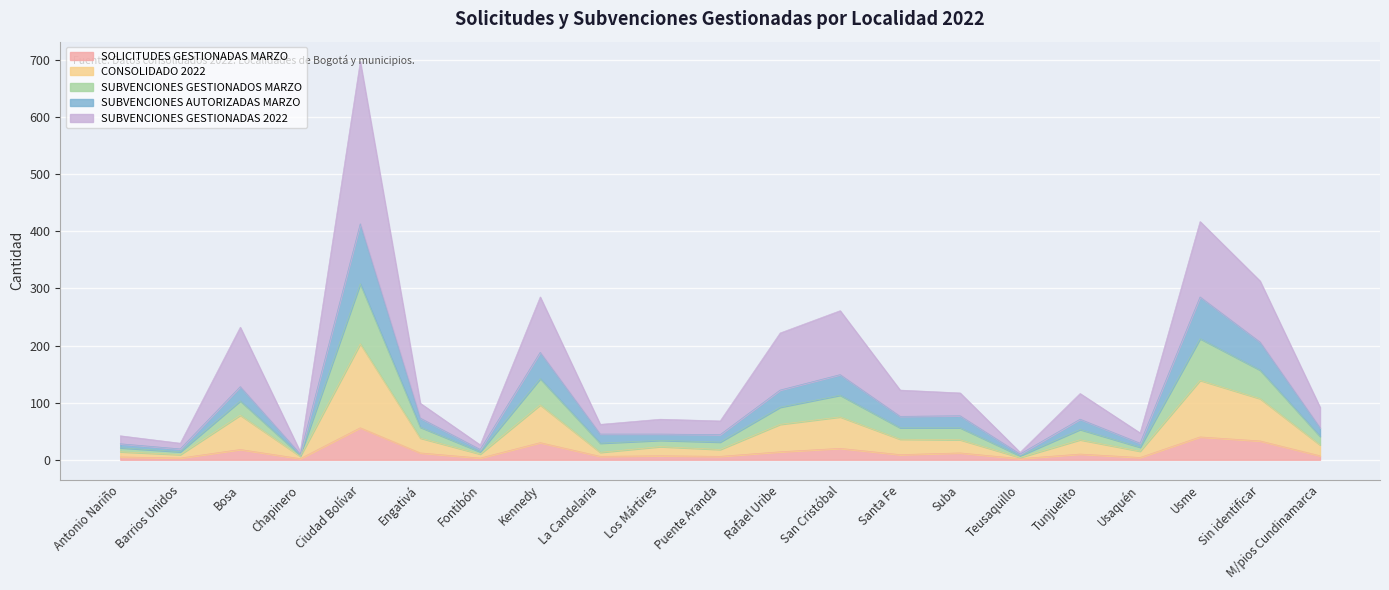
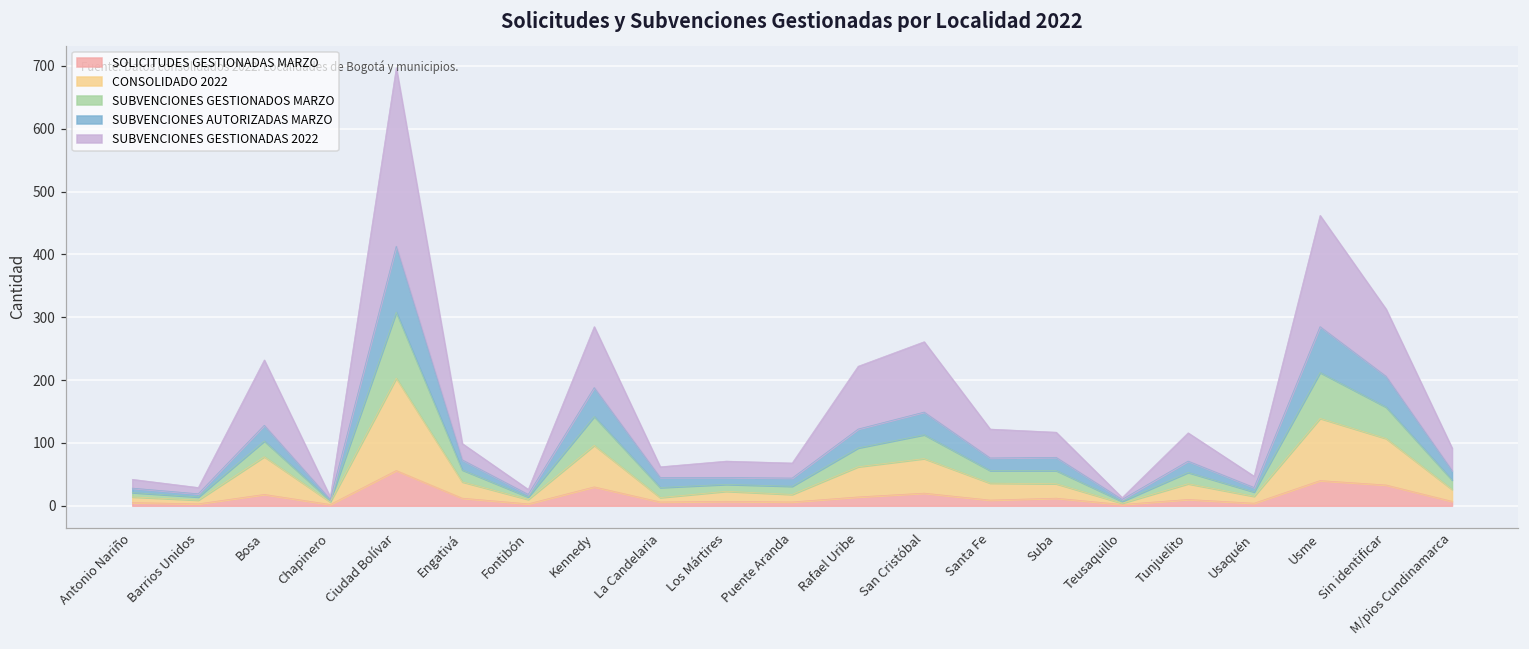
SUBVENCIONES GESTIONADAS 2022, Usme: 130 -> 180
